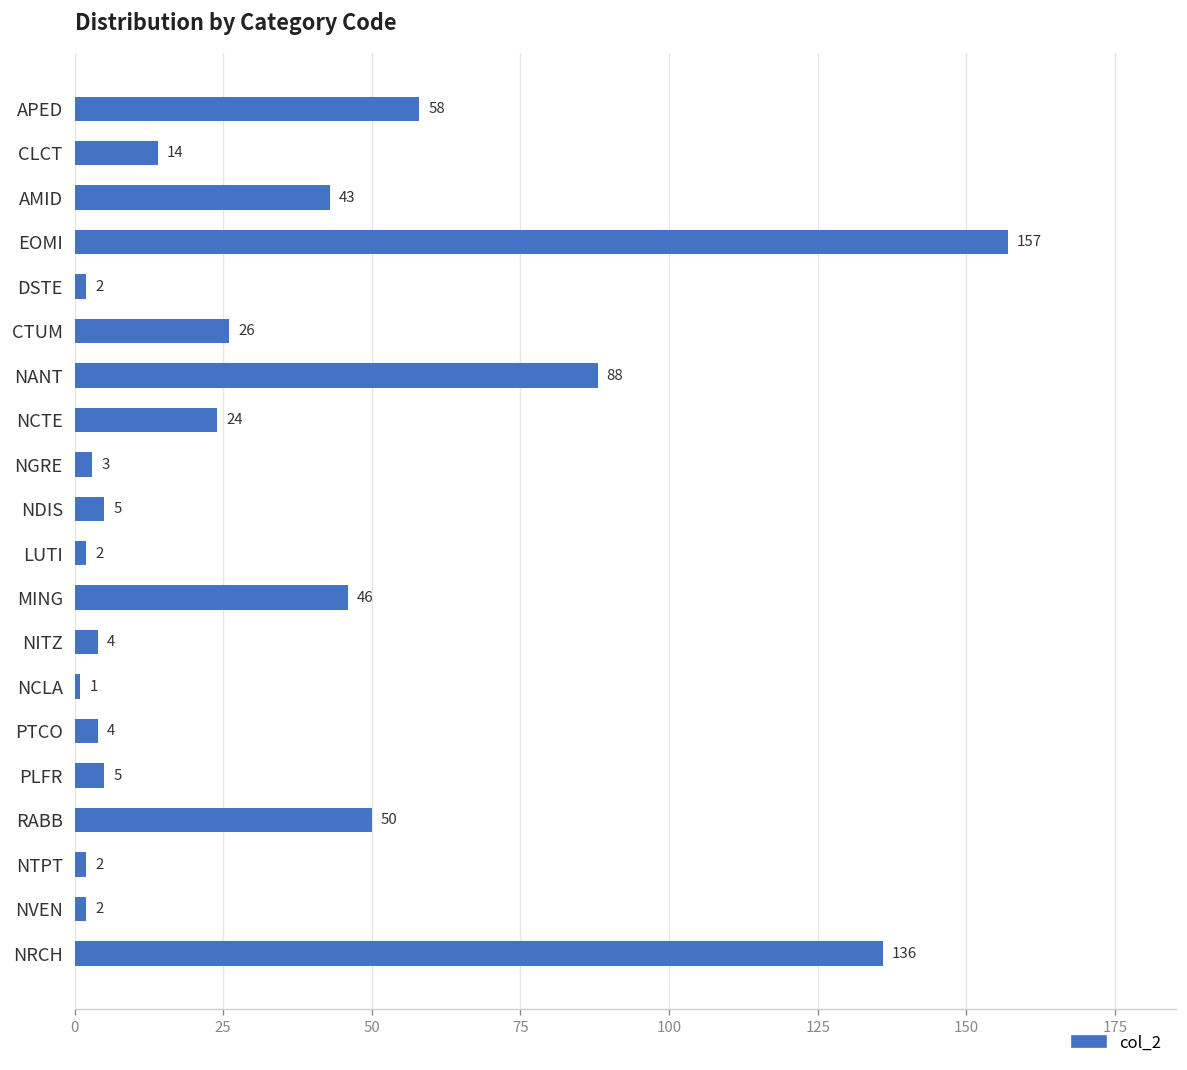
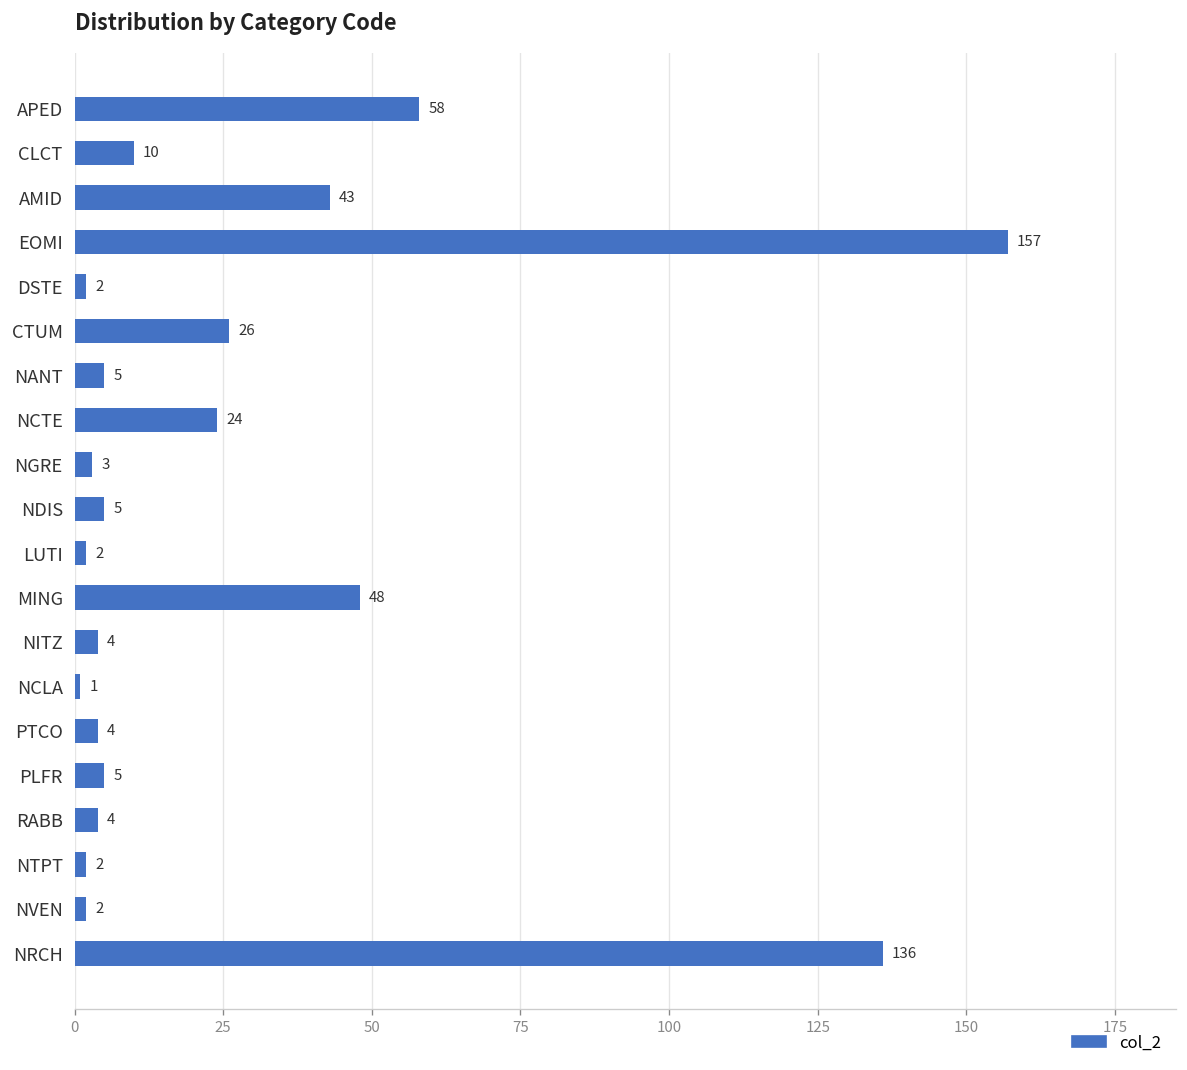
CLCT: 14 -> 10
NANT: 88 -> 5
MING: 46 -> 48
RABB: 50 -> 4
